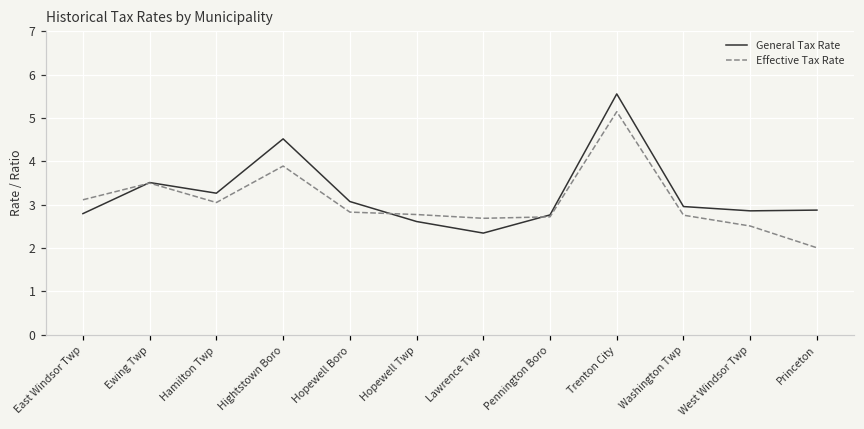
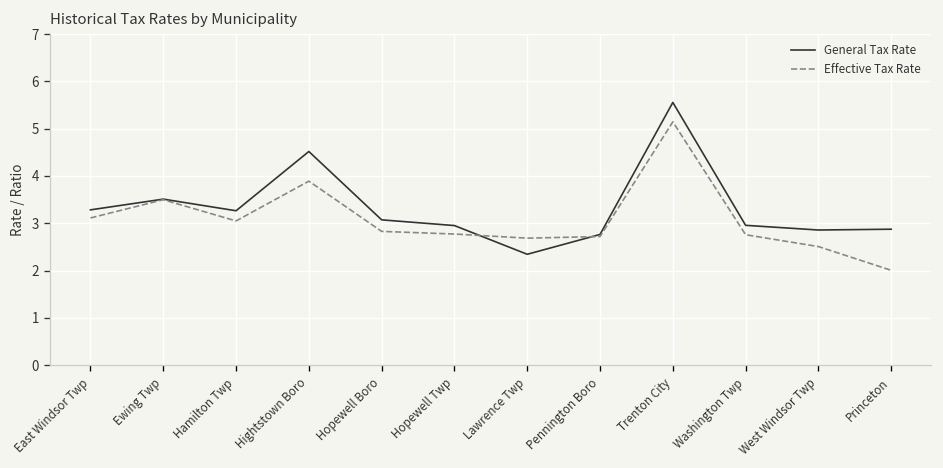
General Tax Rate, East Windsor Twp: 2.8 -> 3.3
General Tax Rate, Hopewell Twp: 2.6 -> 3.0
